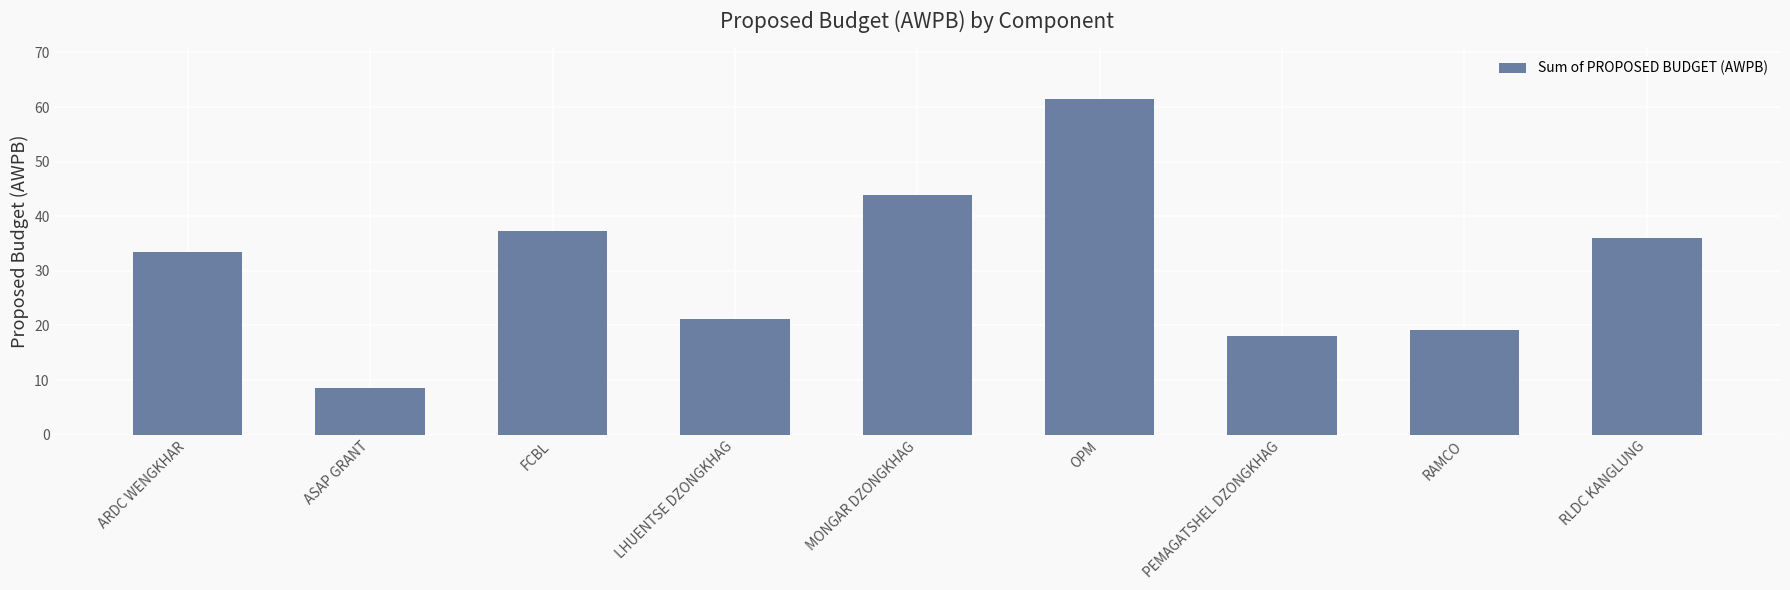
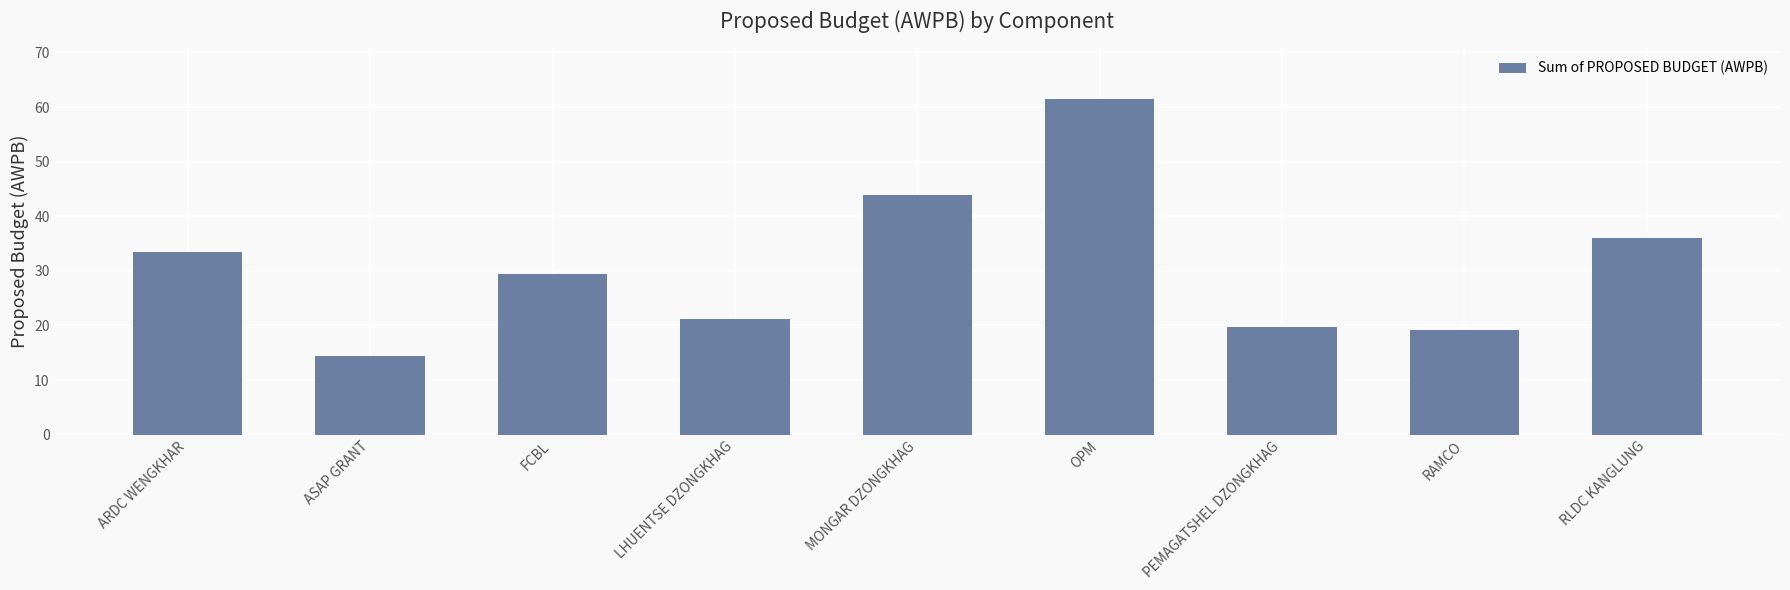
ASAP GRANT: 9 -> 14
FCBL: 37 -> 30
PEMAGATSHEL DZONGKHAG: 18 -> 20
